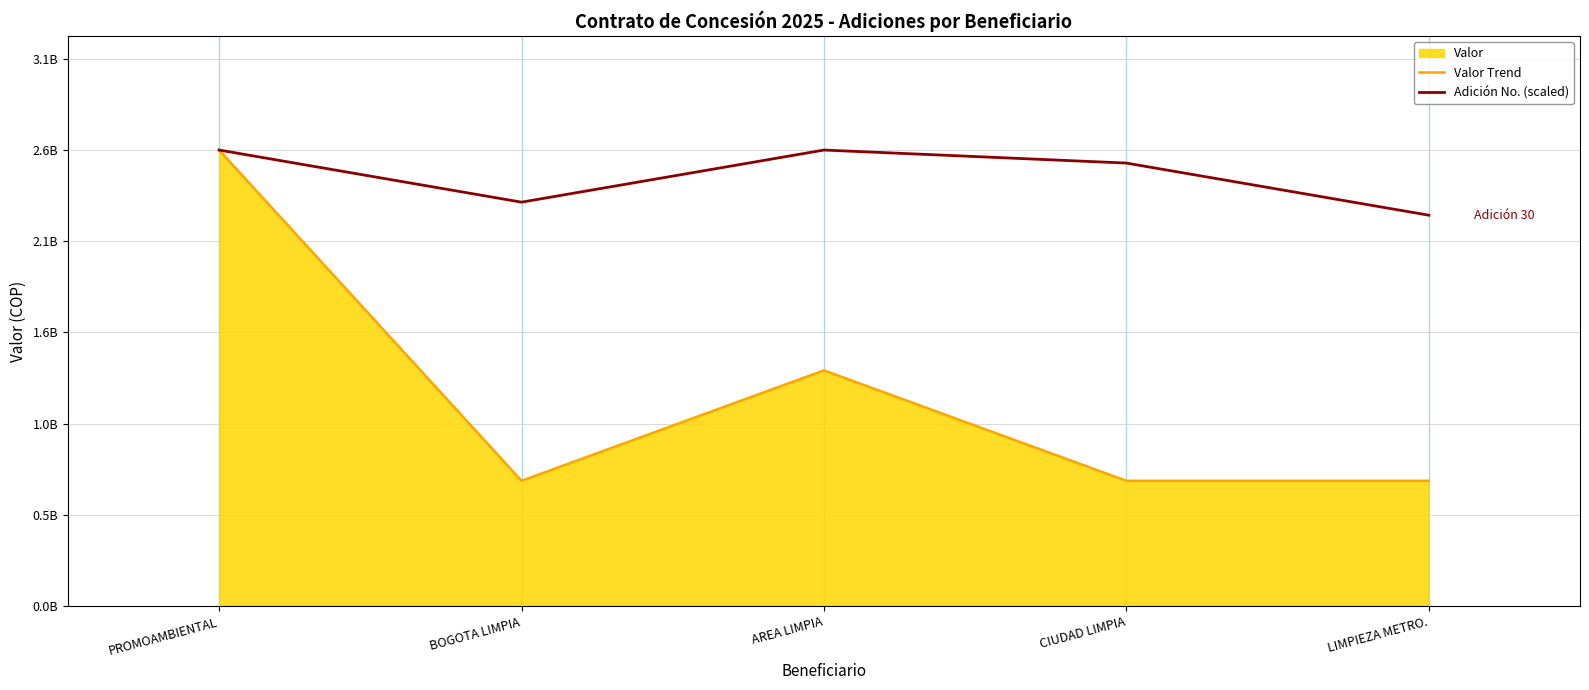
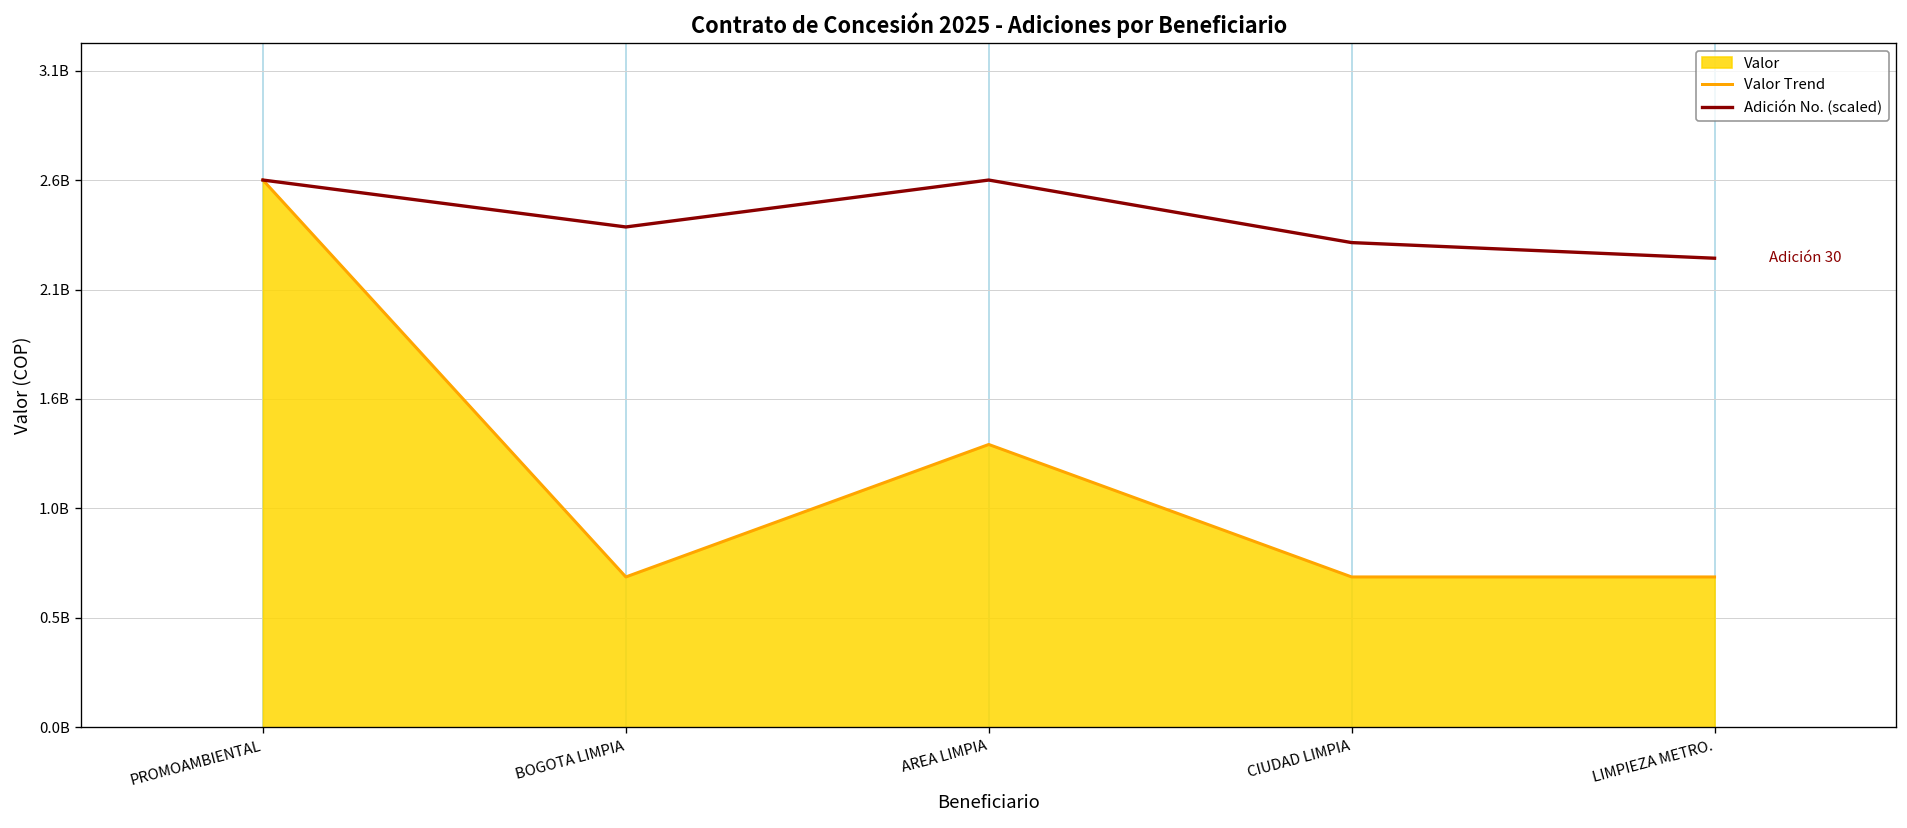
Adición No. (scaled), BOGOTA LIMPIA: 2290000000 -> 2370000000
Adición No. (scaled), CIUDAD LIMPIA: 2520000000 -> 2290000000
